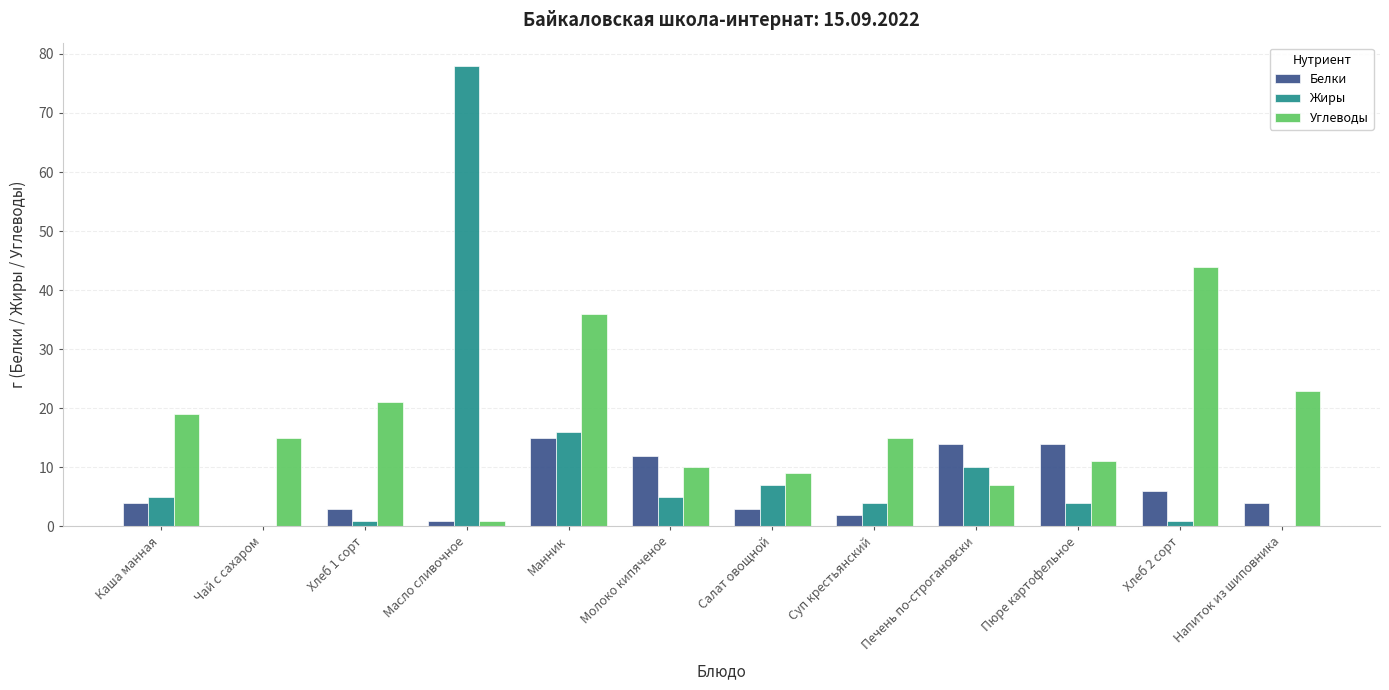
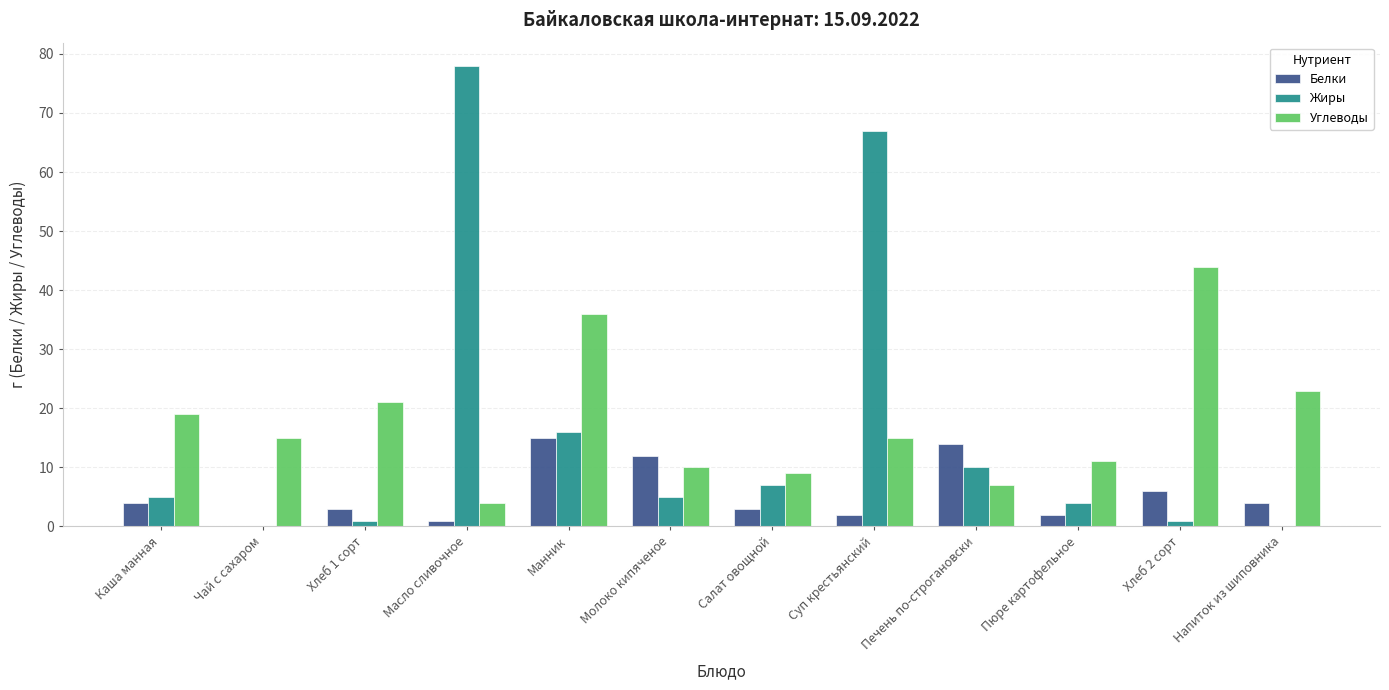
Углеводы, Масло сливочное: 1 -> 4
Жиры, Суп крестьянский: 4 -> 67
Белки, Пюре картофельное: 14 -> 2
